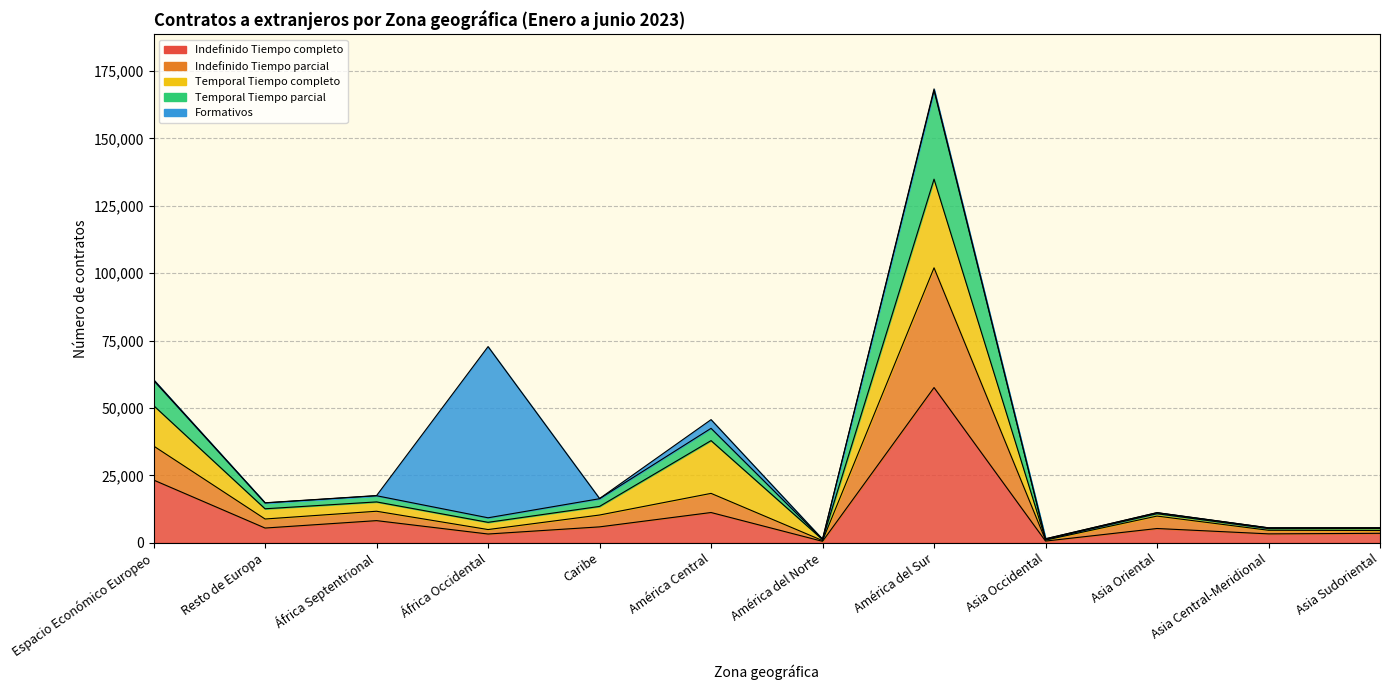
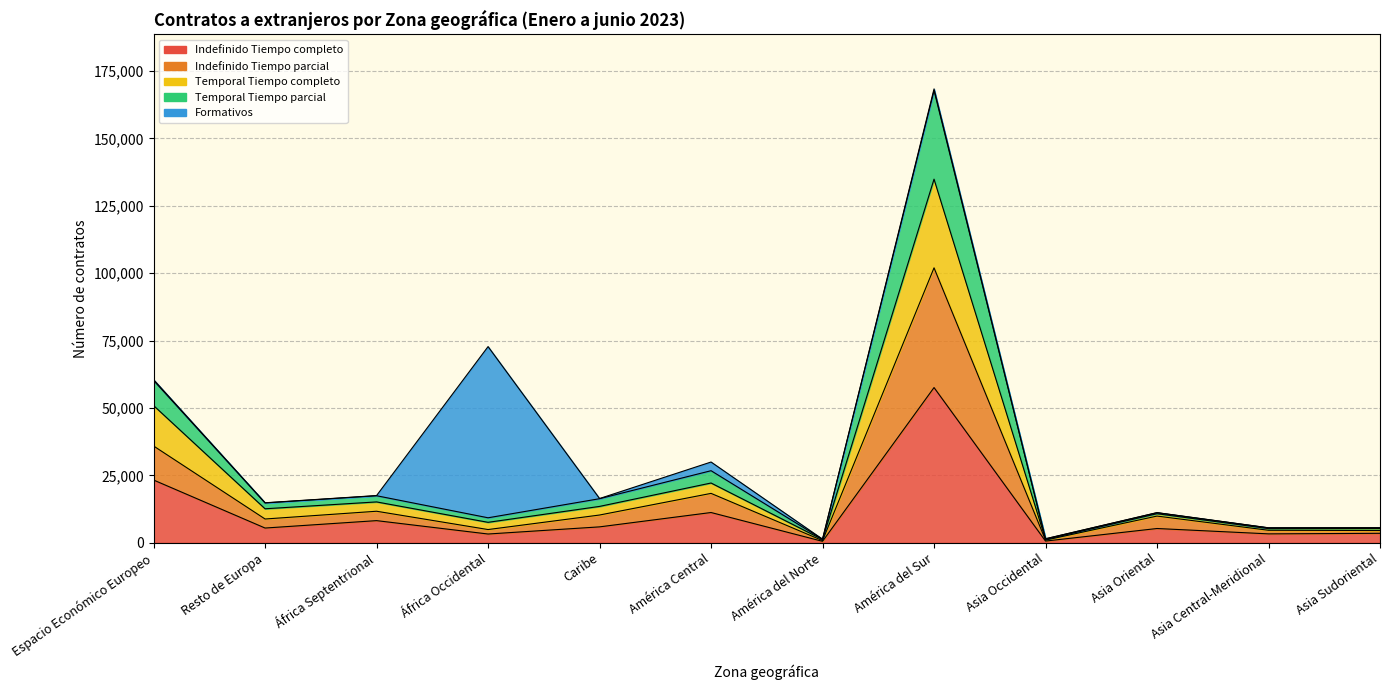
Temporal Tiempo completo, América Central: 20,000 -> 4,000
